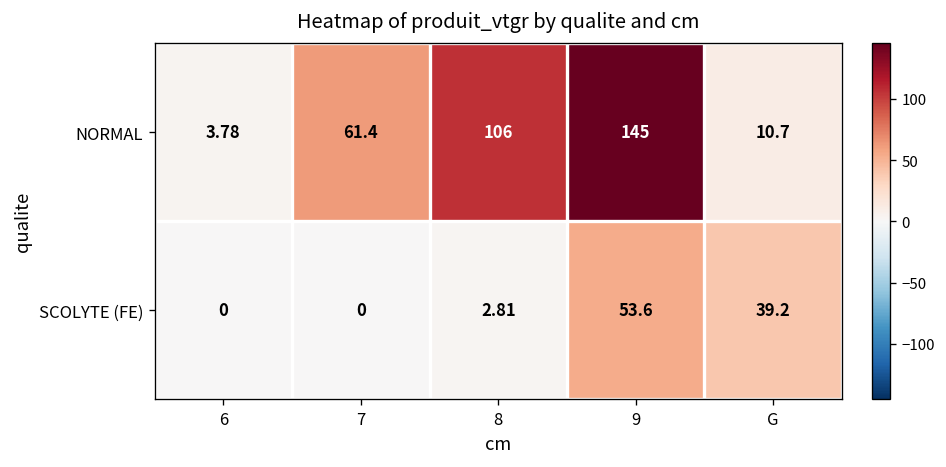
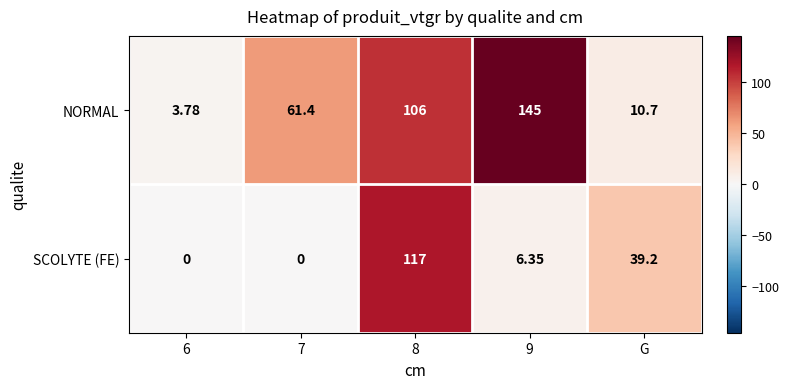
SCOLYTE (FE), 8: 2.81 -> 117
SCOLYTE (FE), 9: 53.6 -> 6.35
